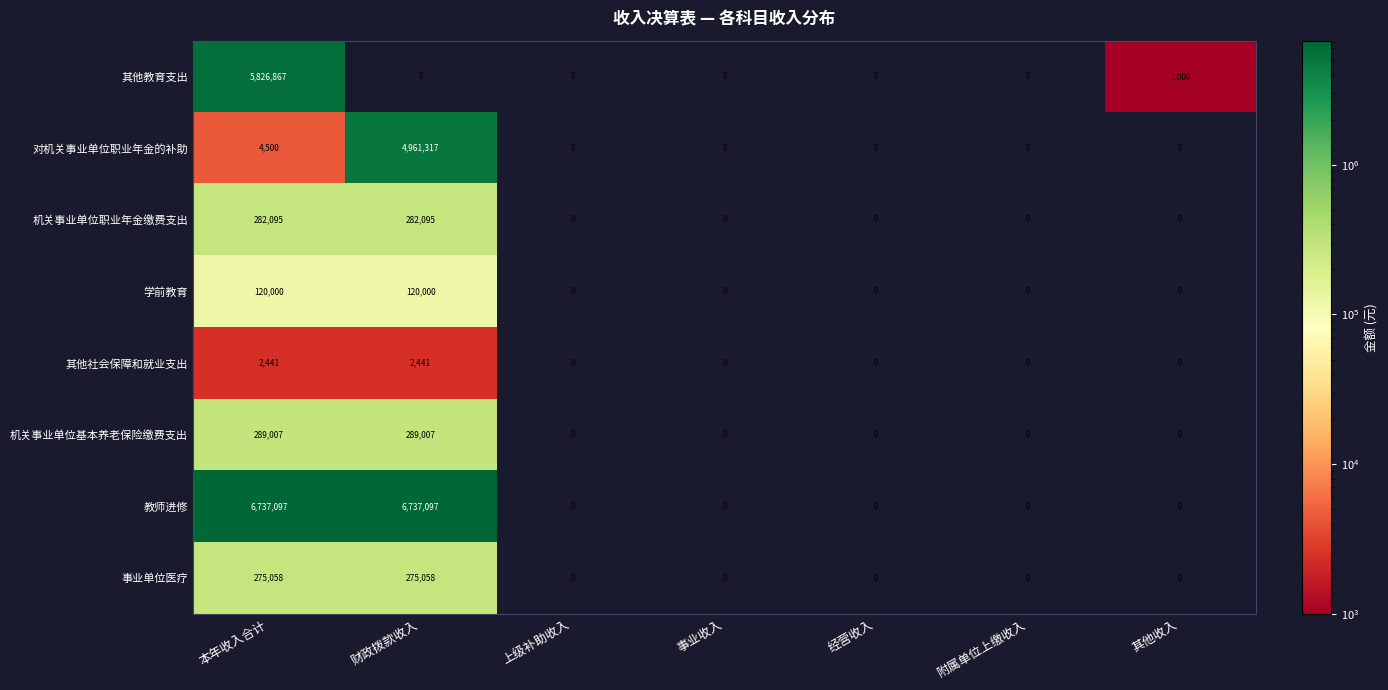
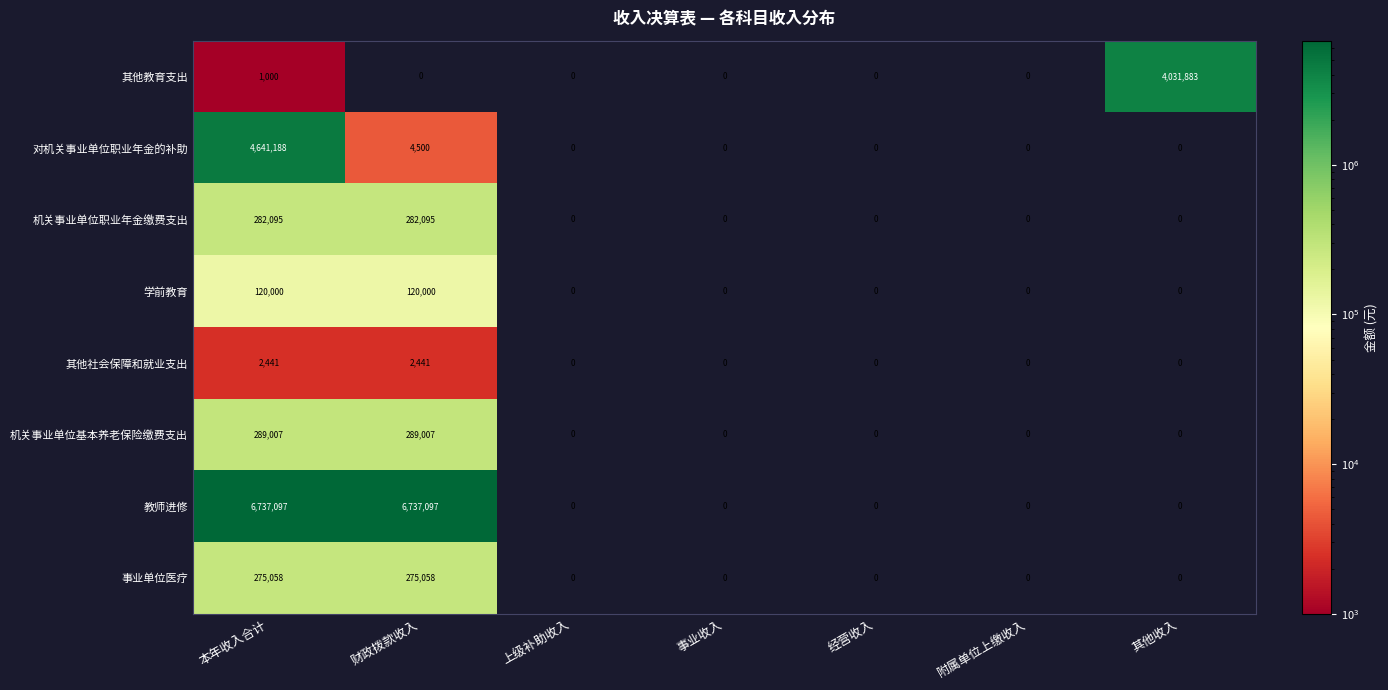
其他教育支出, 本年收入合计: 5,826,867 -> 1,000
其他教育支出, 其他收入: 1,000 -> 4,031,883
对机关事业单位职业年金的补助, 本年收入合计: 4,500 -> 4,641,188
对机关事业单位职业年金的补助, 财政拨款收入: 4,961,317 -> 4,500
